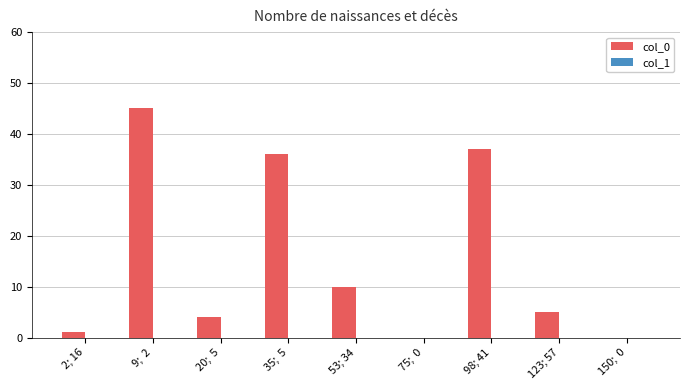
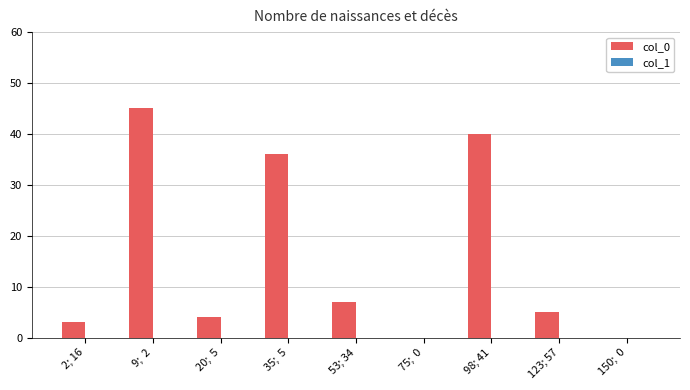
col_0, 2; 16: 1 -> 3
col_0, 53; 34: 10 -> 7
col_0, 98; 41: 37 -> 40
